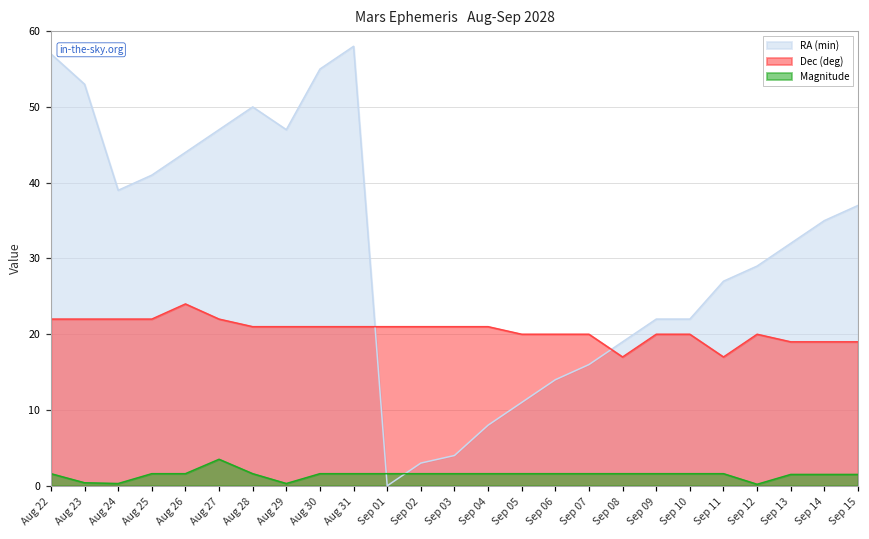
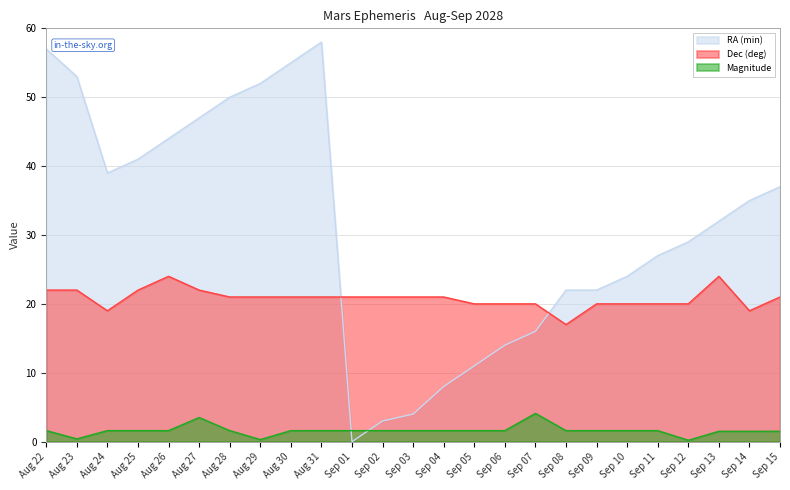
Dec (deg), Aug 24: 22 -> 19
Magnitude, Aug 24: 0 -> 2
RA (min), Aug 29: 47 -> 52
Magnitude, Sep 07: 2 -> 4
RA (min), Sep 08: 19 -> 22
RA (min), Sep 10: 22 -> 24
Dec (deg), Sep 11: 17 -> 20
Dec (deg), Sep 13: 19 -> 24
Dec (deg), Sep 15: 19 -> 21
